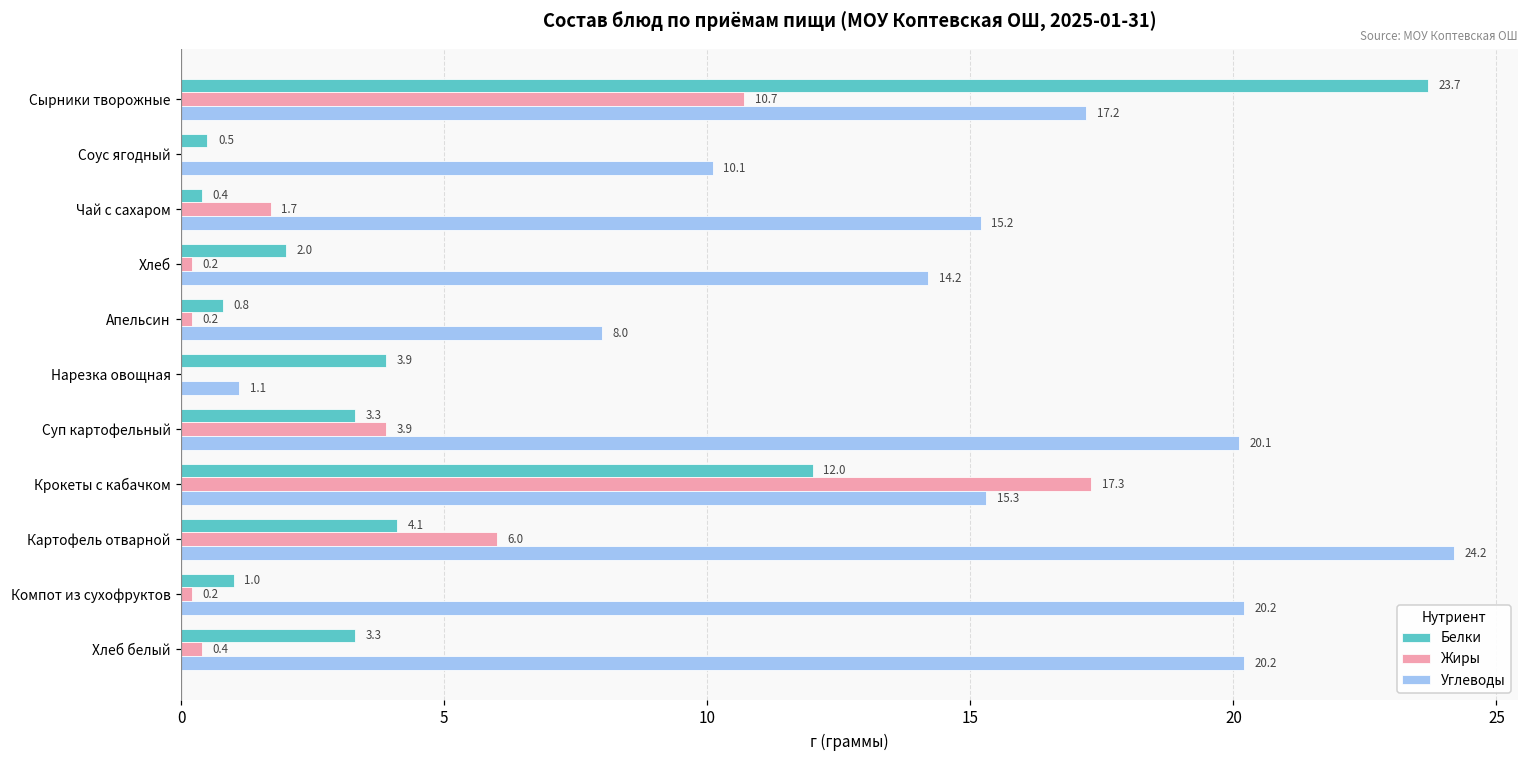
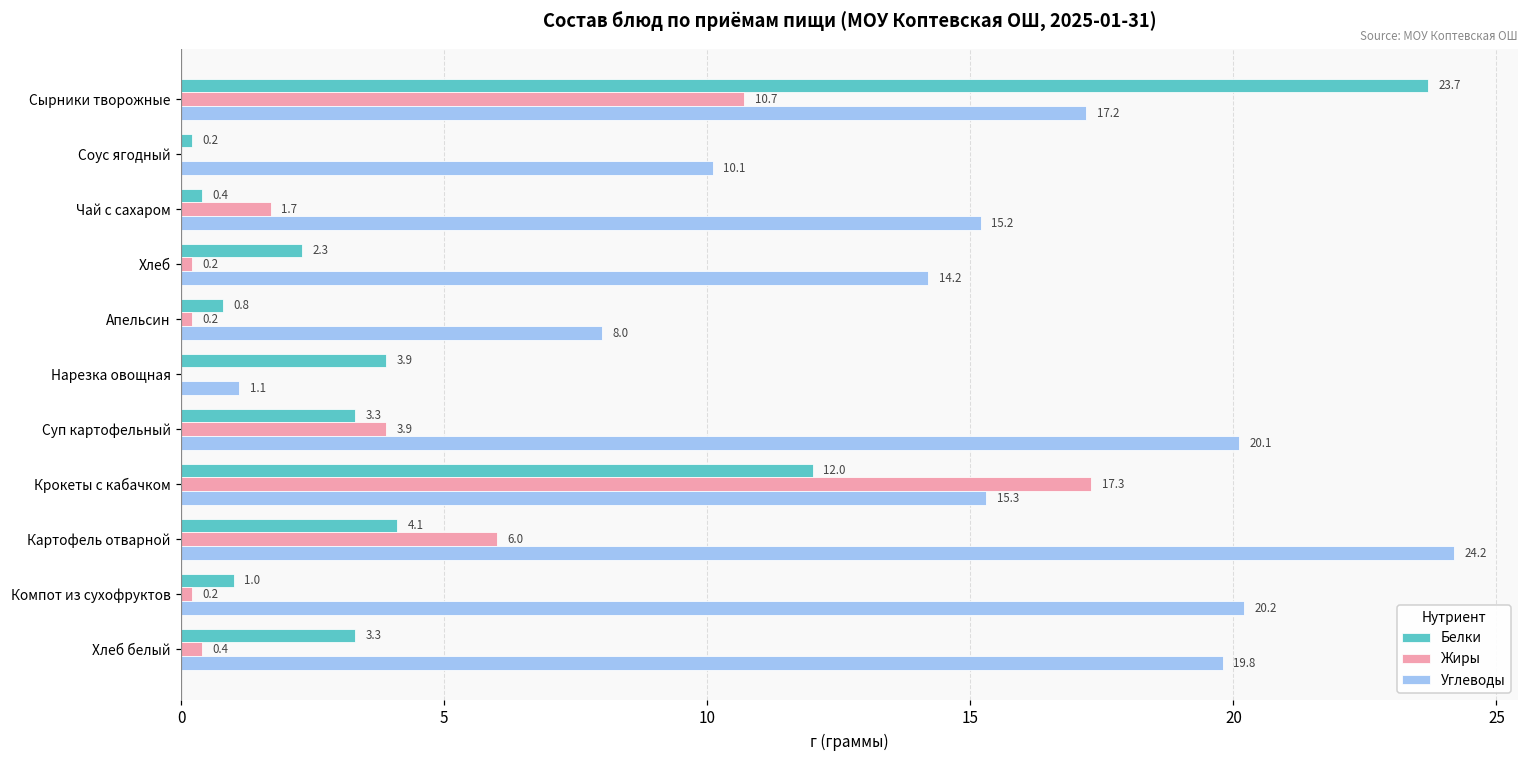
Белки, Соус ягодный: 0.5 -> 0.2
Белки, Хлеб: 2.0 -> 2.3
Углеводы, Хлеб белый: 20.2 -> 19.8
